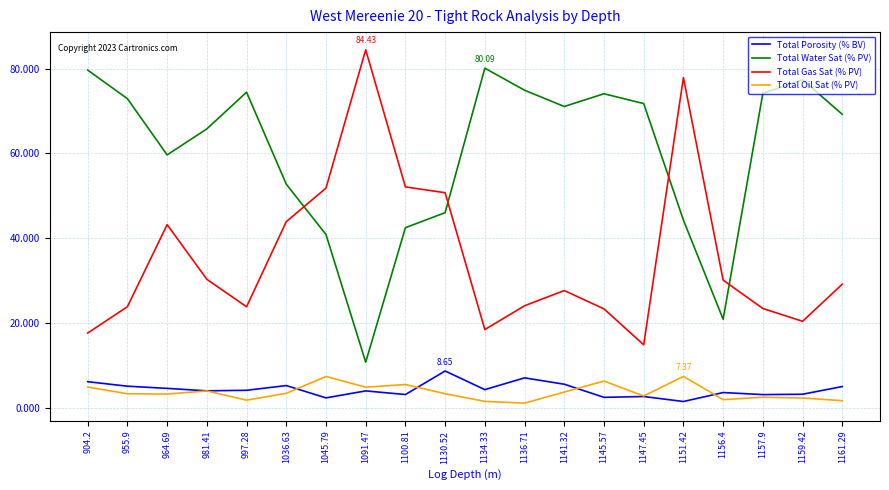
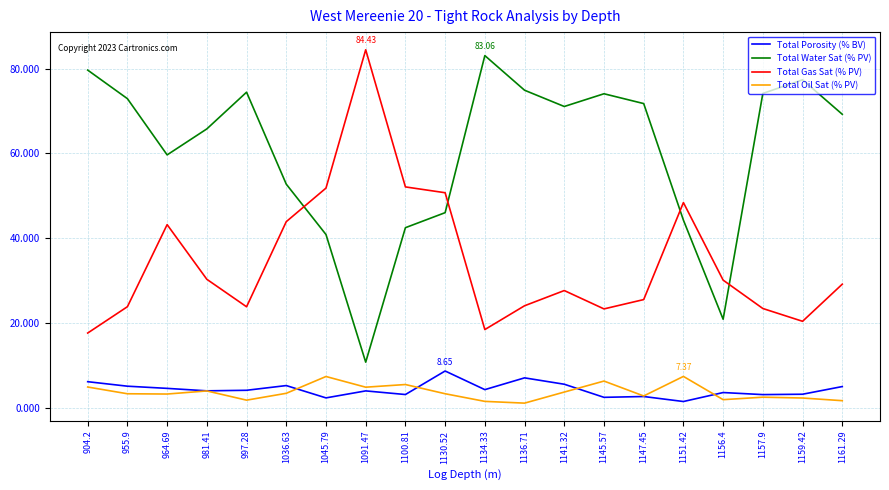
Total Water Sat (% PV), 1134.33: 80.09 -> 83.06
Total Gas Sat (% PV), 1147.45: 15 -> 26
Total Gas Sat (% PV), 1151.42: 78 -> 48
